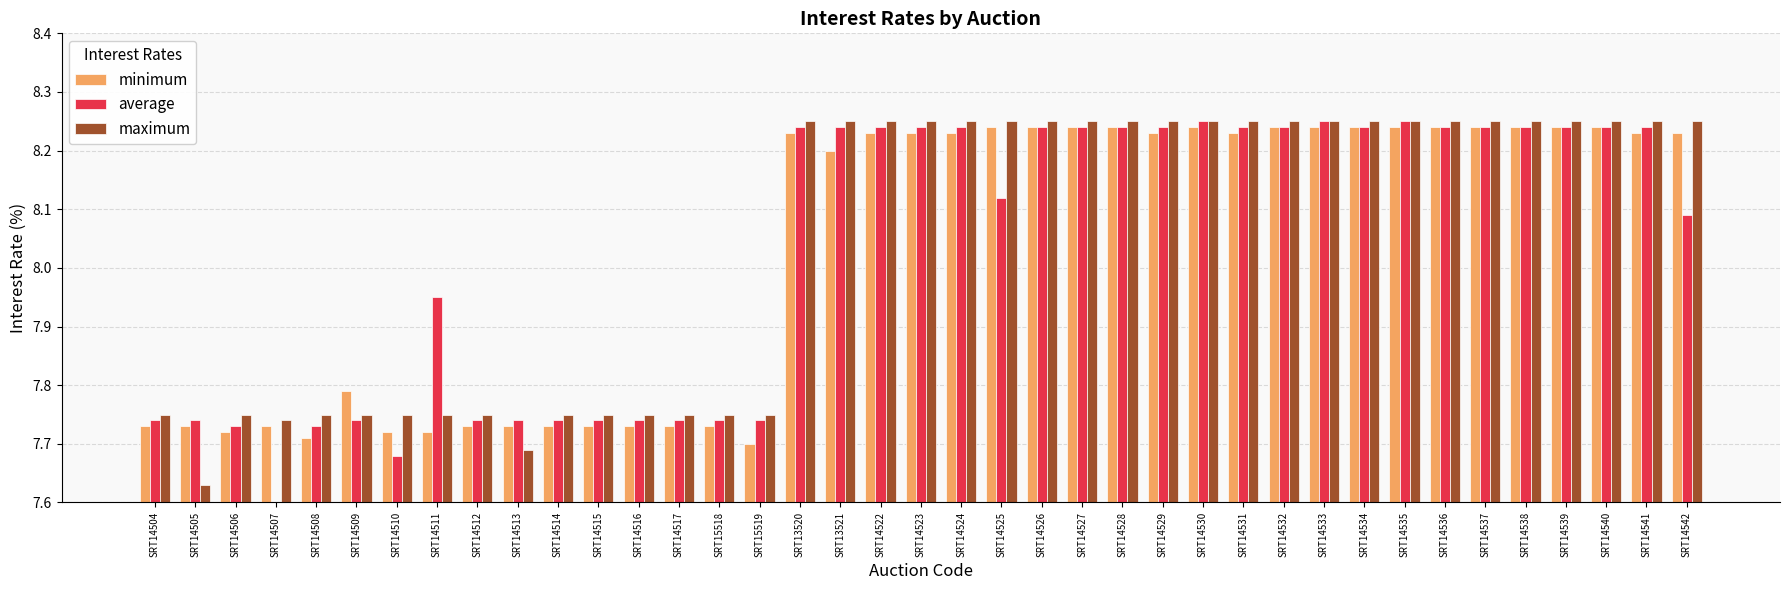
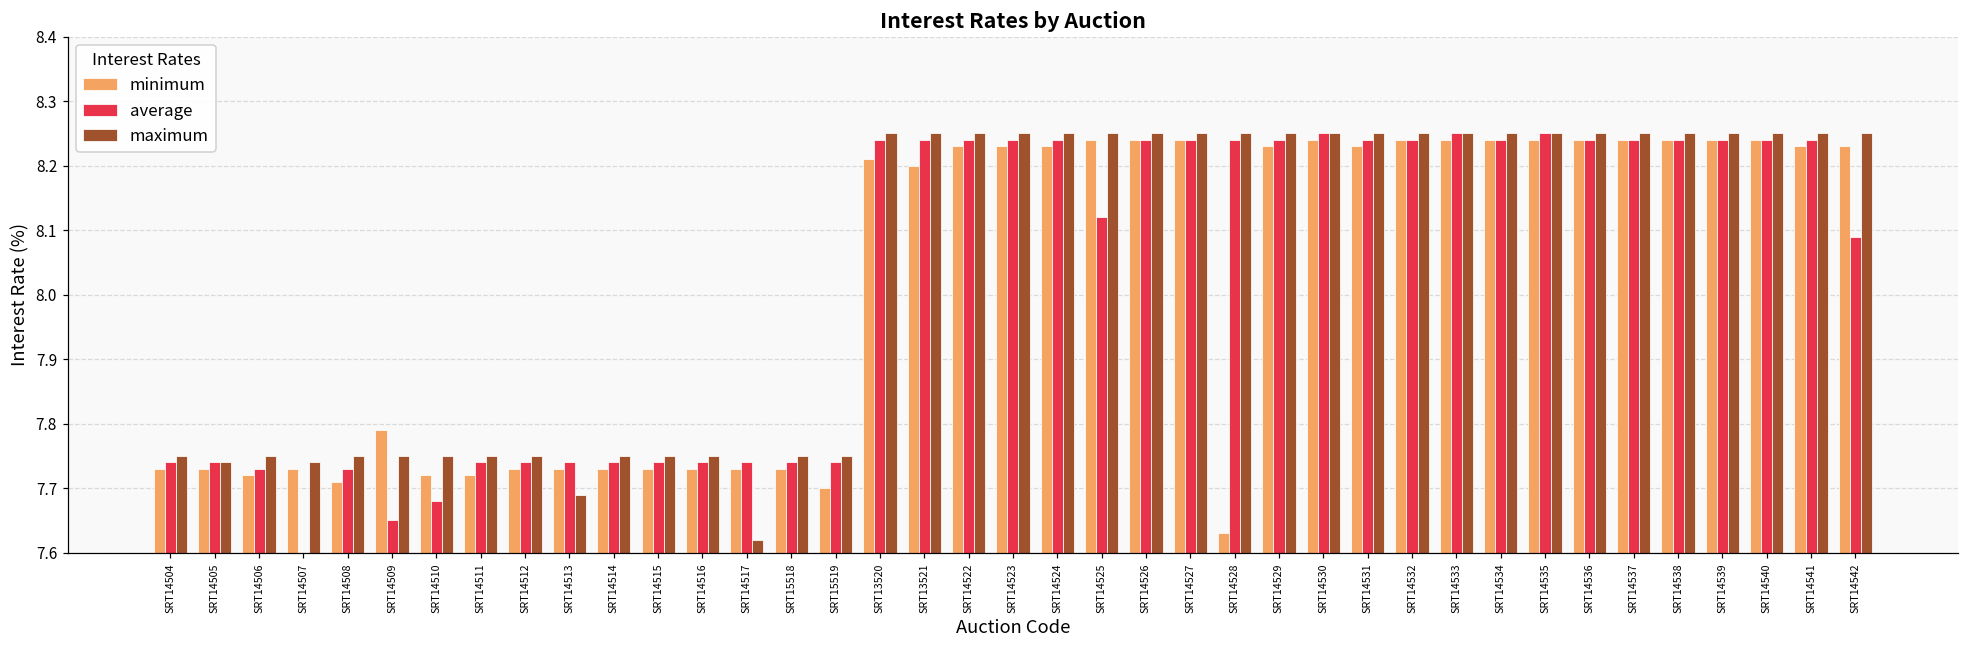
maximum, SRT14505: 7.63 -> 7.74
average, SRT14509: 7.74 -> 7.65
average, SRT14511: 7.95 -> 7.74
maximum, SRT14517: 7.75 -> 7.62
minimum, SRT13520: 8.23 -> 8.21
minimum, SRT14528: 8.24 -> 7.63
